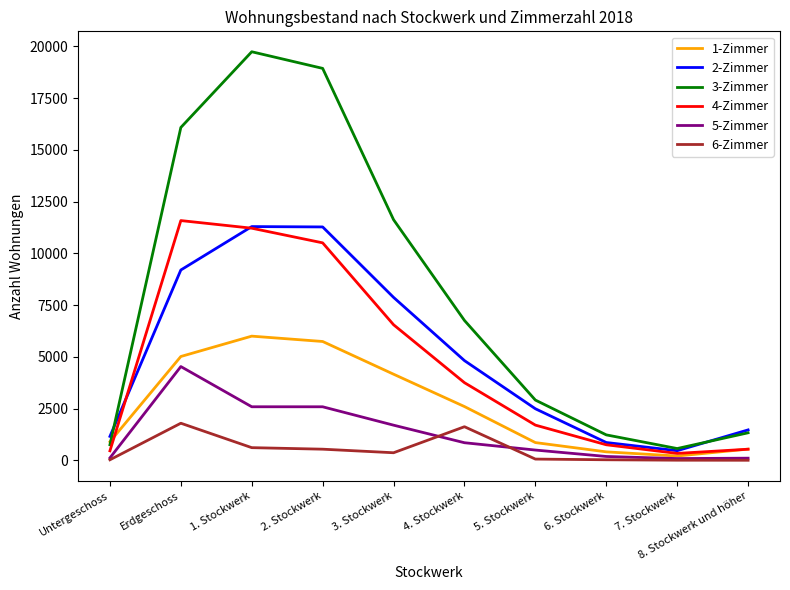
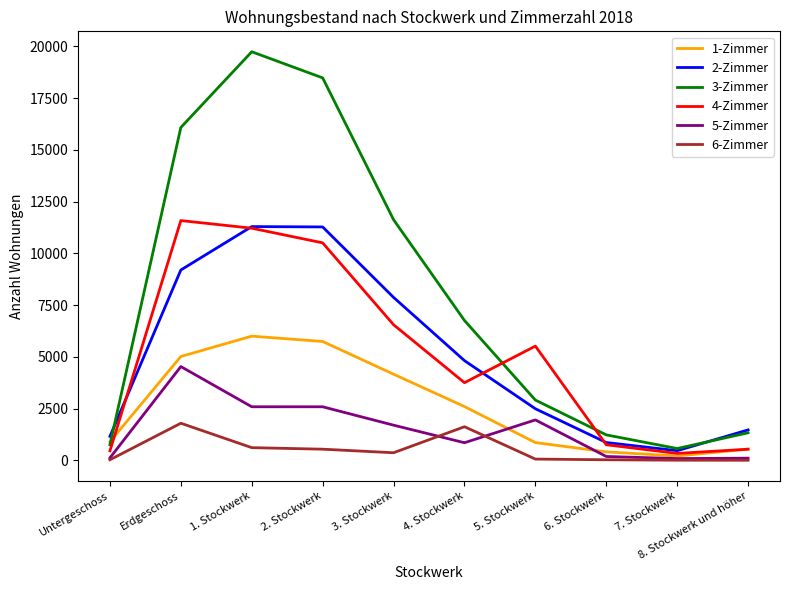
3-Zimmer, 2. Stockwerk: 18900 -> 18500
4-Zimmer, 5. Stockwerk: 1700 -> 5500
5-Zimmer, 5. Stockwerk: 500 -> 2000
